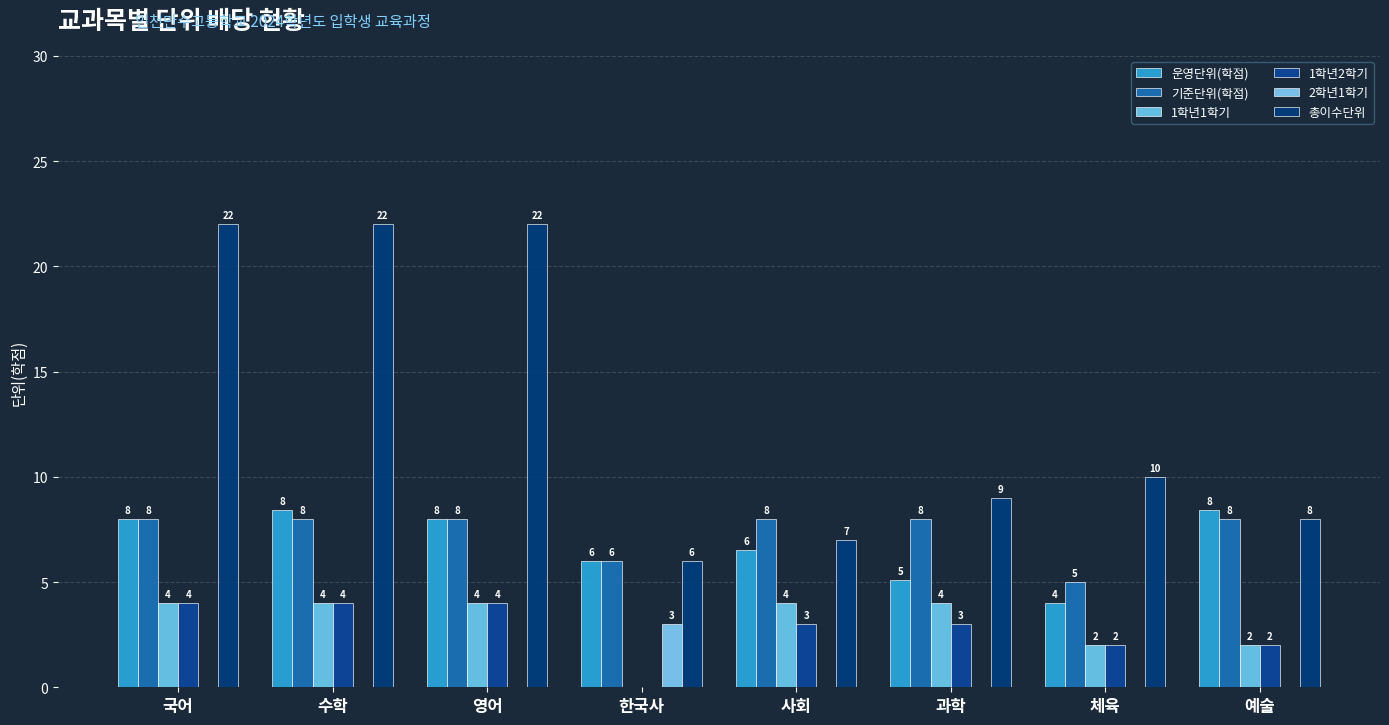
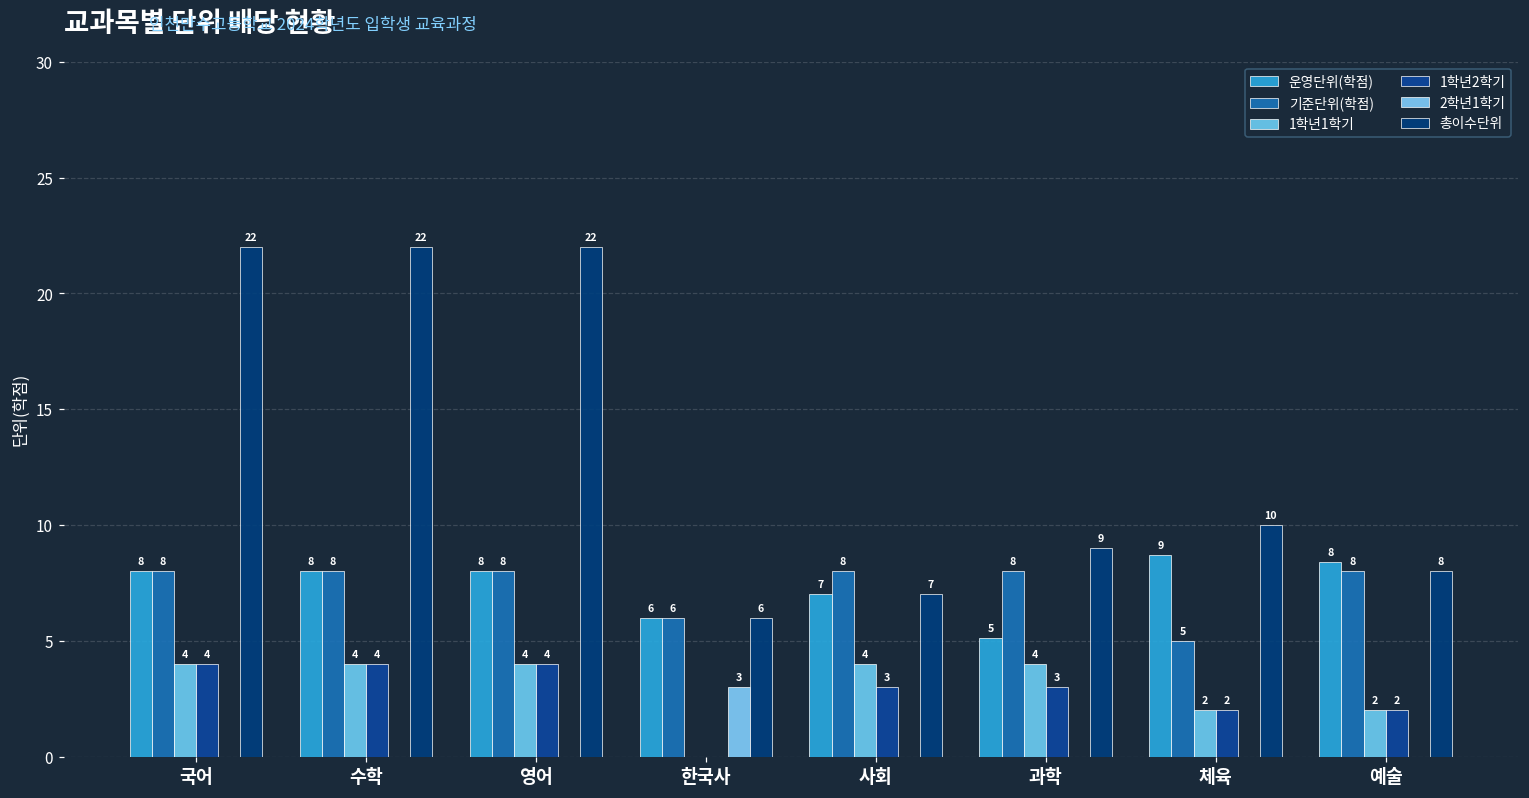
운영단위(학점), 수학: 8.4 -> 8.0
운영단위(학점), 사회: 6 -> 7
운영단위(학점), 체육: 4 -> 9
